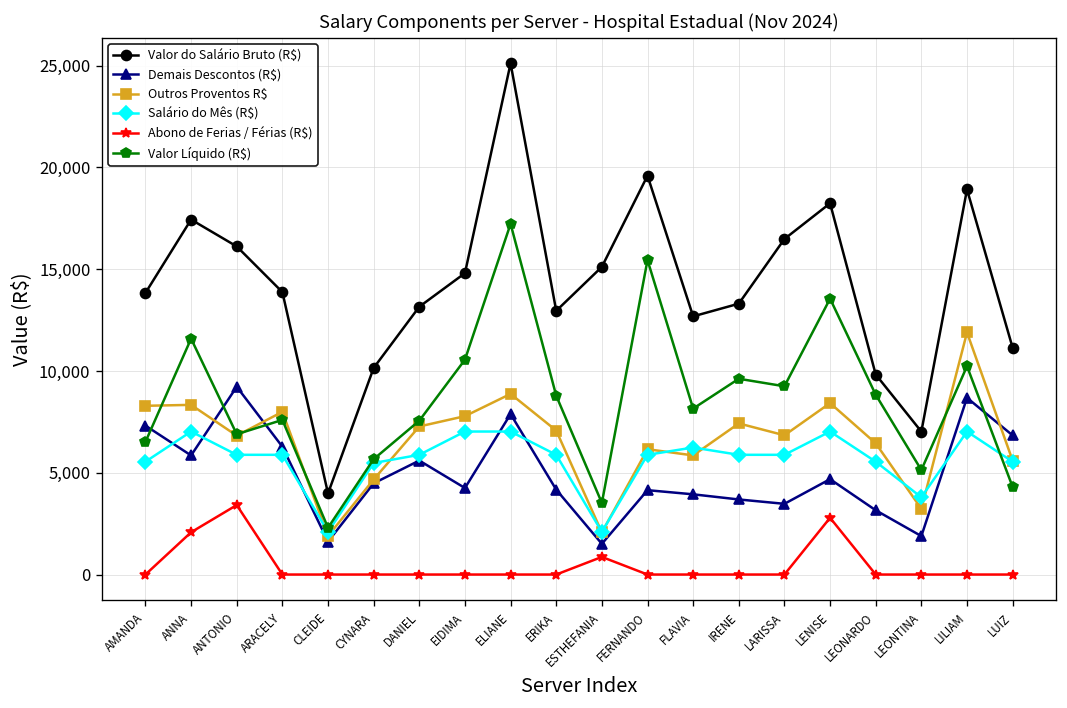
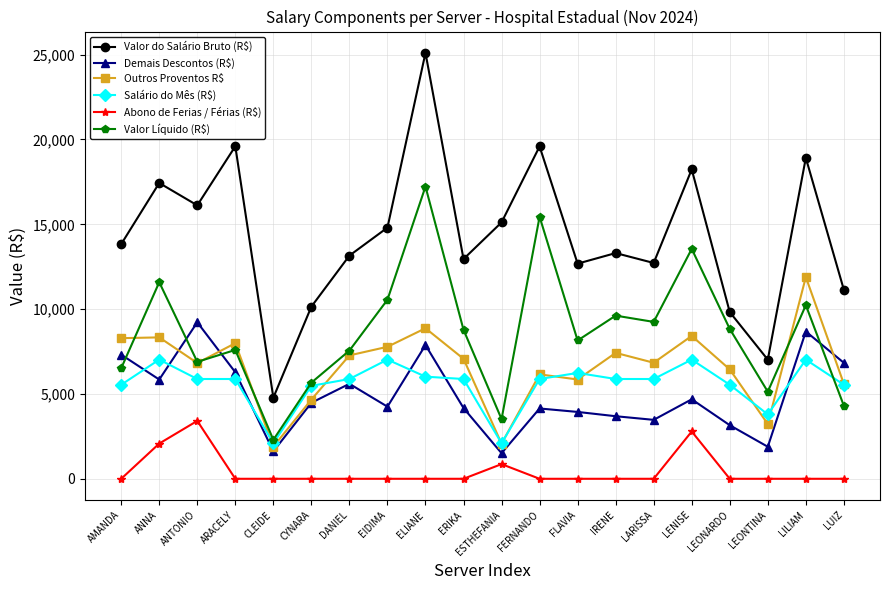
Valor do Salário Bruto (R$), ARACELY: 13,900 -> 19,600
Valor do Salário Bruto (R$), CLEIDE: 4,000 -> 4,800
Salário do Mês (R$), ELIANE: 7,000 -> 6,000
Valor do Salário Bruto (R$), LARISSA: 16,500 -> 12,700
